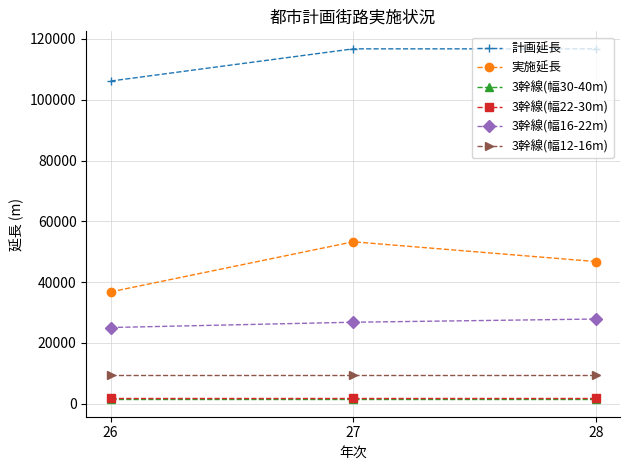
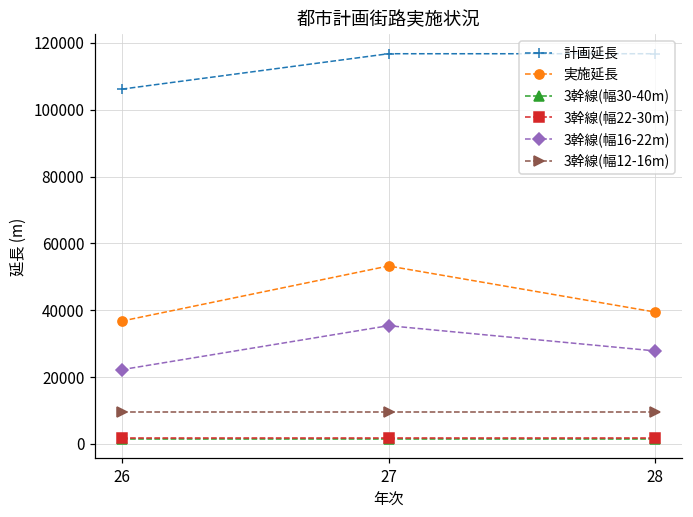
3幹線(幅16-22m), 26: 25000 -> 22000
3幹線(幅16-22m), 27: 27000 -> 35000
実施延長, 28: 47000 -> 39000
